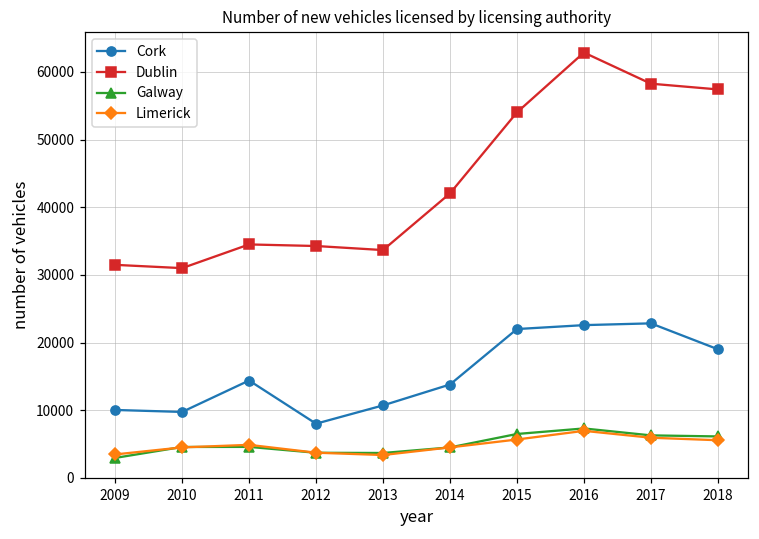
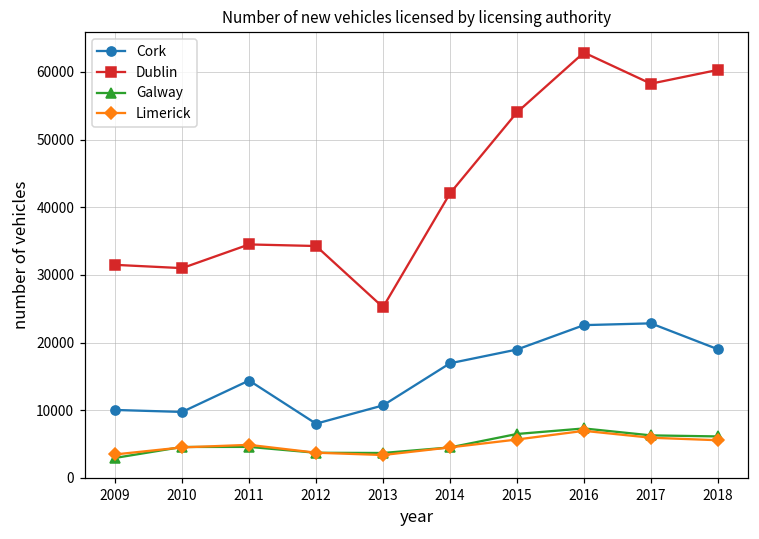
Dublin, 2013: 34000 -> 25000
Cork, 2014: 14000 -> 17000
Cork, 2015: 22000 -> 19000
Dublin, 2018: 57000 -> 60000
